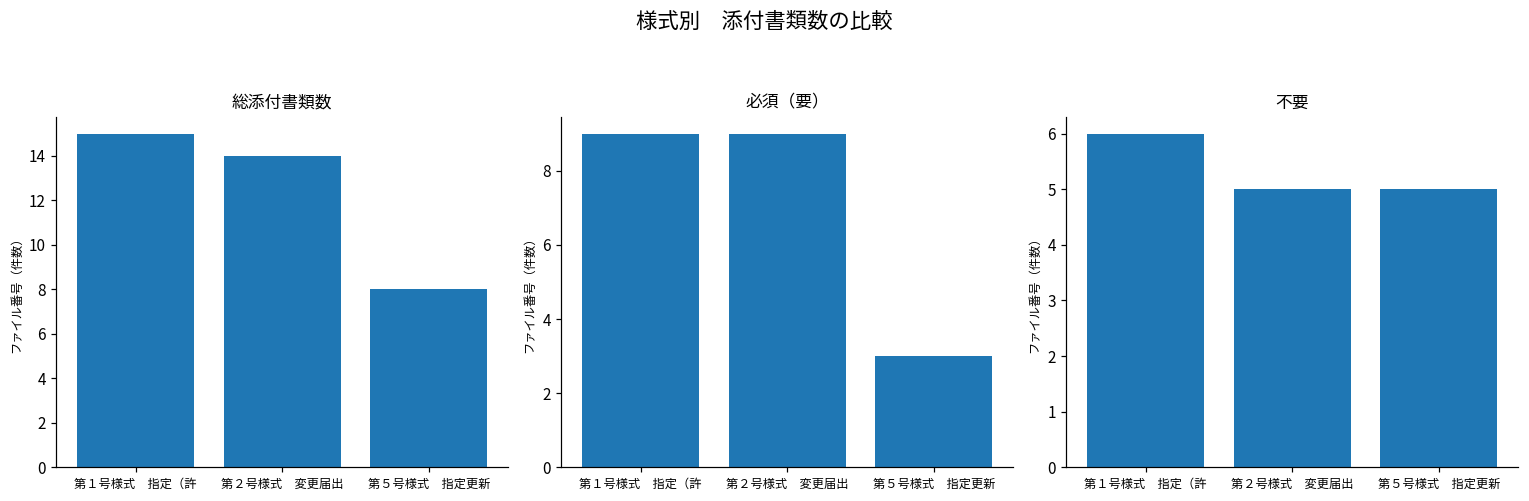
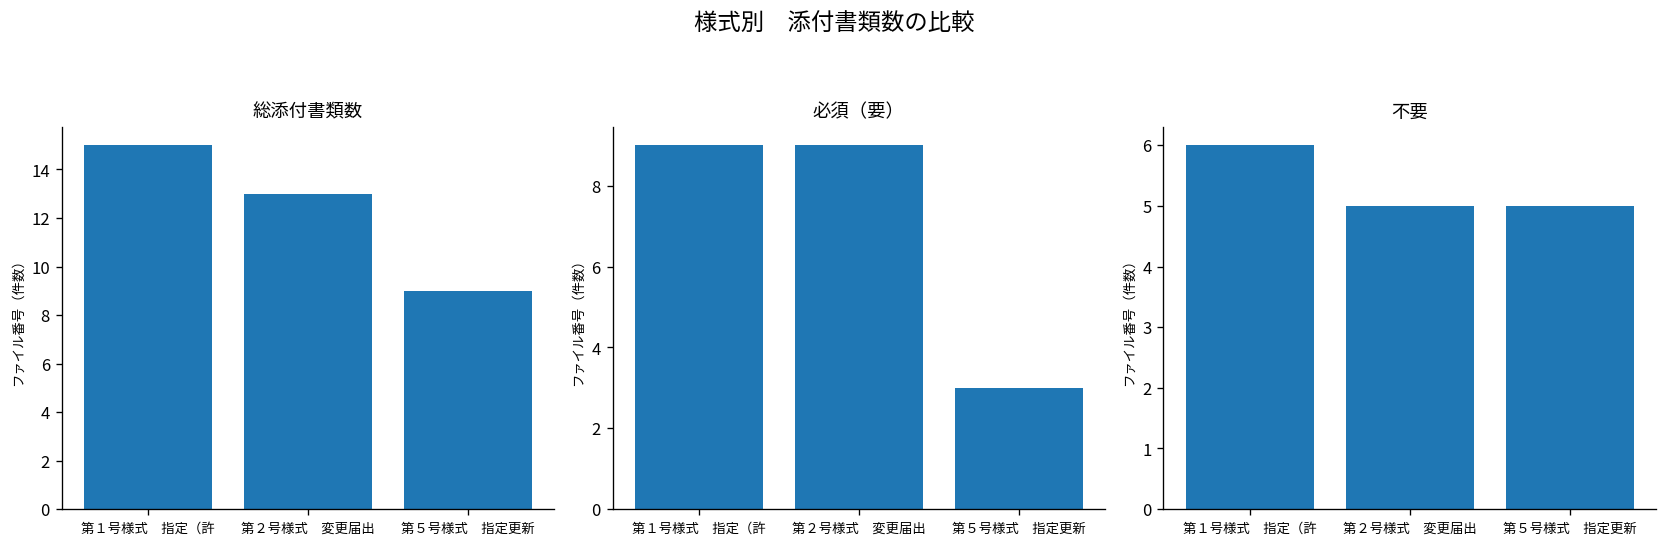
総添付書類数, 第２号様式 変更届出: 14 -> 13
総添付書類数, 第５号様式 指定更新: 8 -> 9
